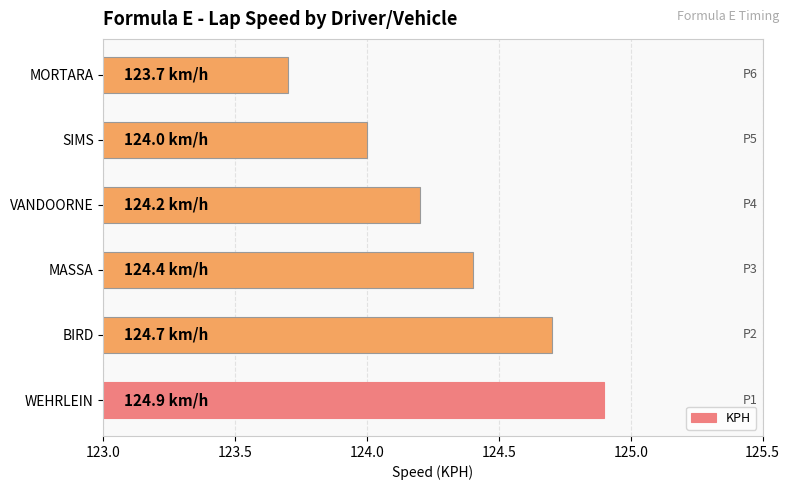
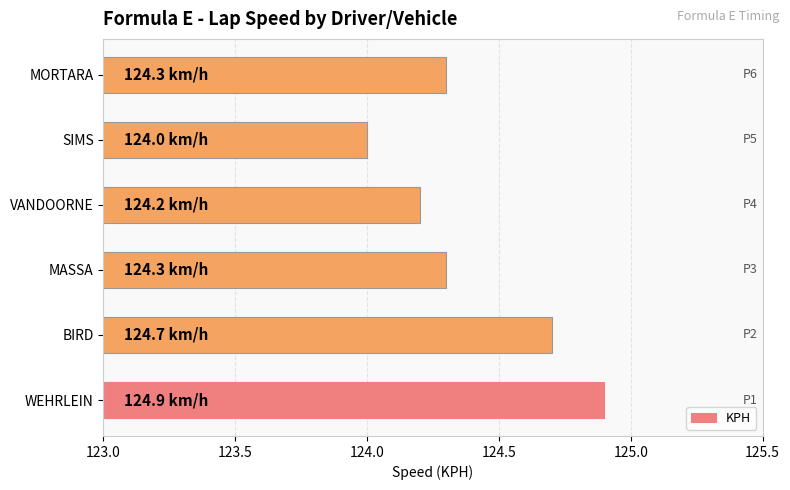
MORTARA: 123.7 -> 124.3
MASSA: 124.4 -> 124.3
